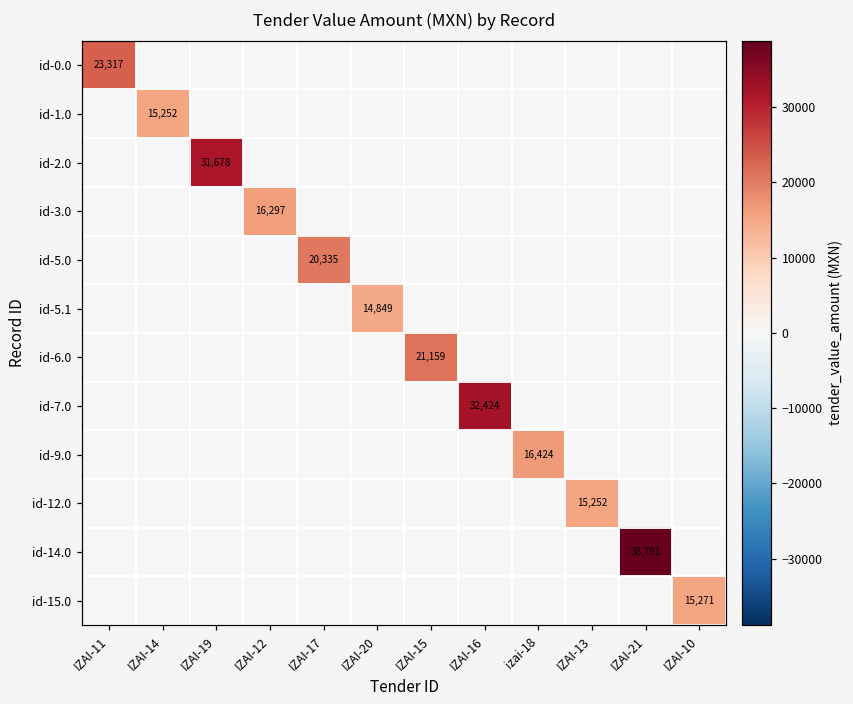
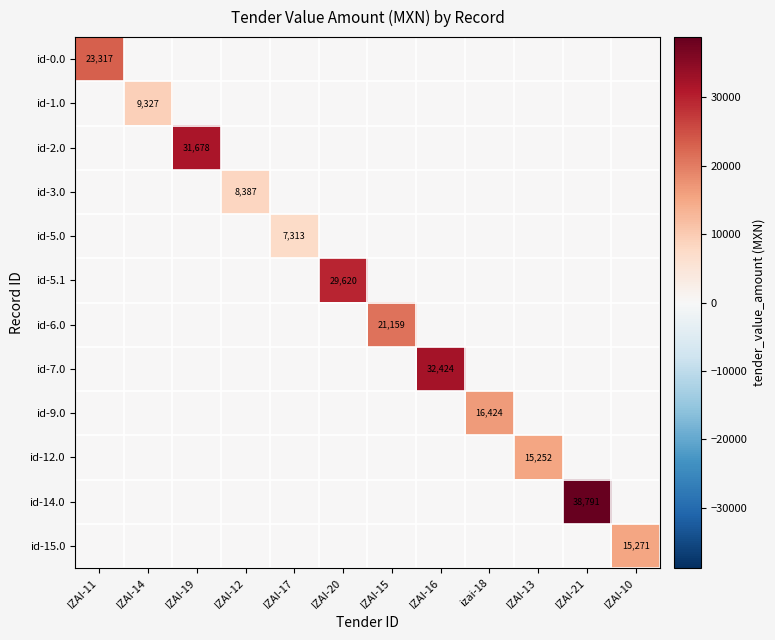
id-1.0, IZAI-14: 15,252 -> 9,327
id-3.0, IZAI-12: 16,297 -> 8,387
id-5.0, IZAI-17: 20,335 -> 7,313
id-5.1, IZAI-20: 14,849 -> 29,620
